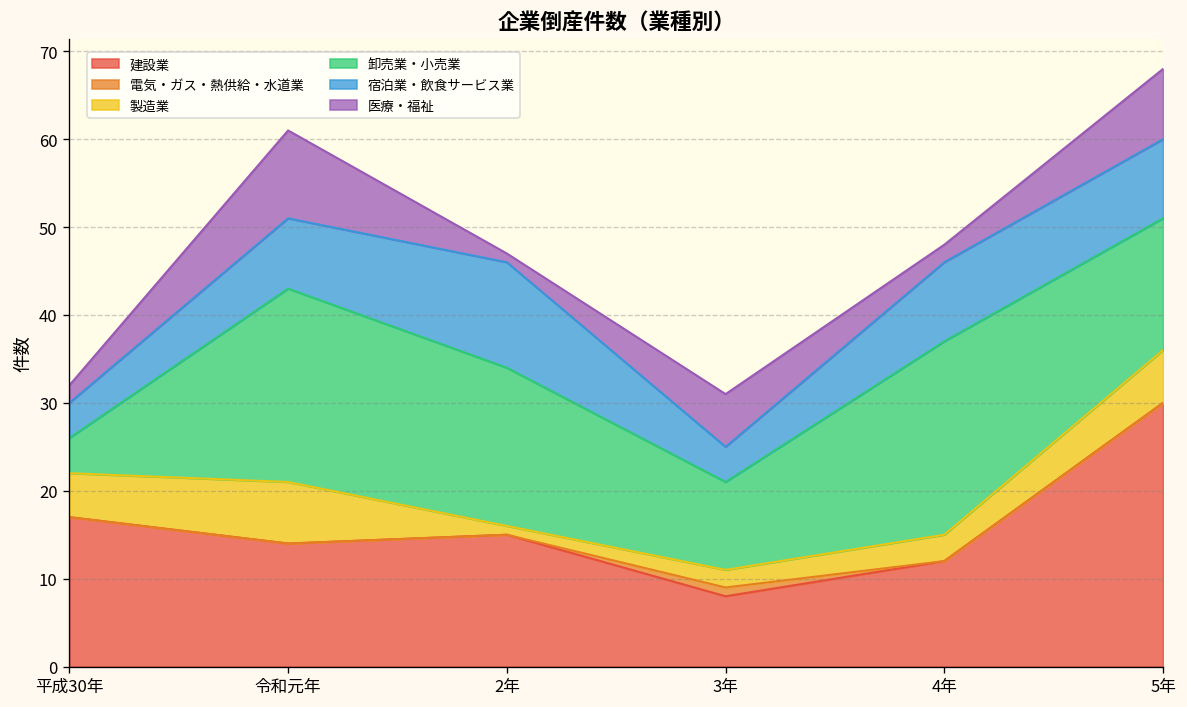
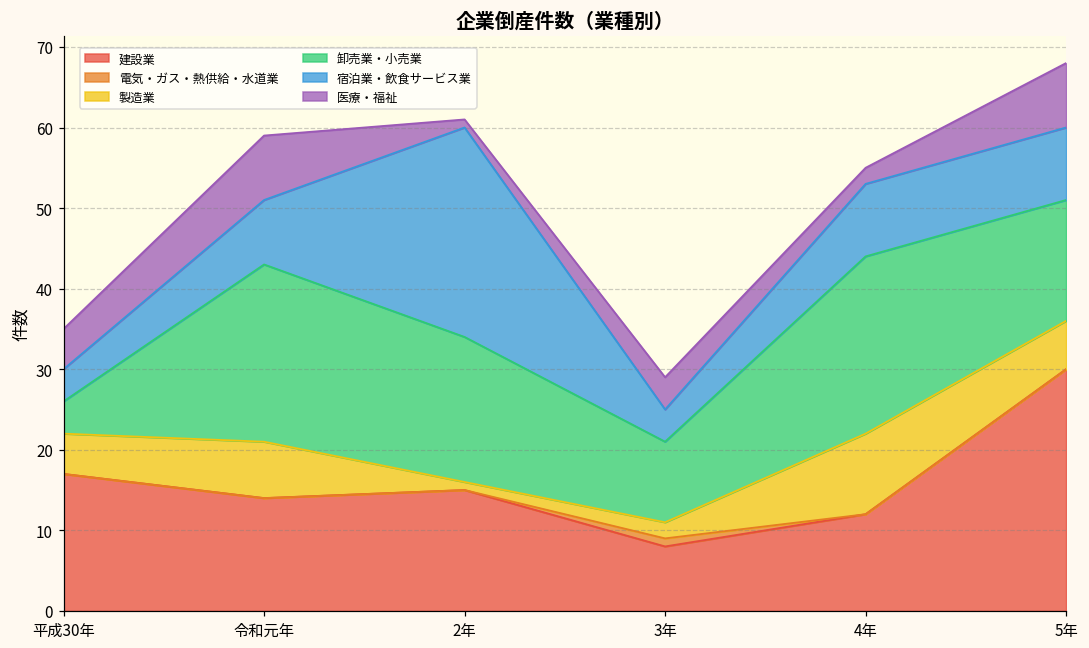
医療・福祉, 平成30年: 2 -> 5
医療・福祉, 令和元年: 10 -> 8
宿泊業・飲食サービス業, 2年: 12 -> 26
医療・福祉, 3年: 6 -> 4
製造業, 4年: 3 -> 10
